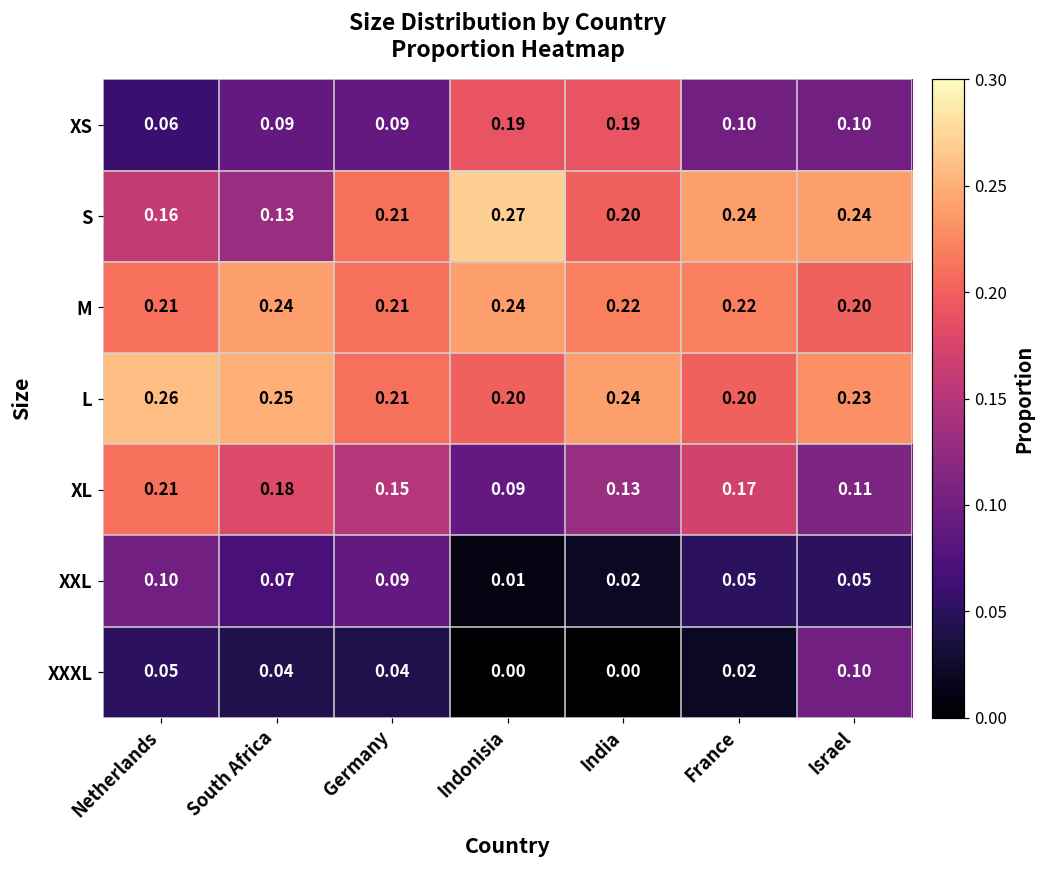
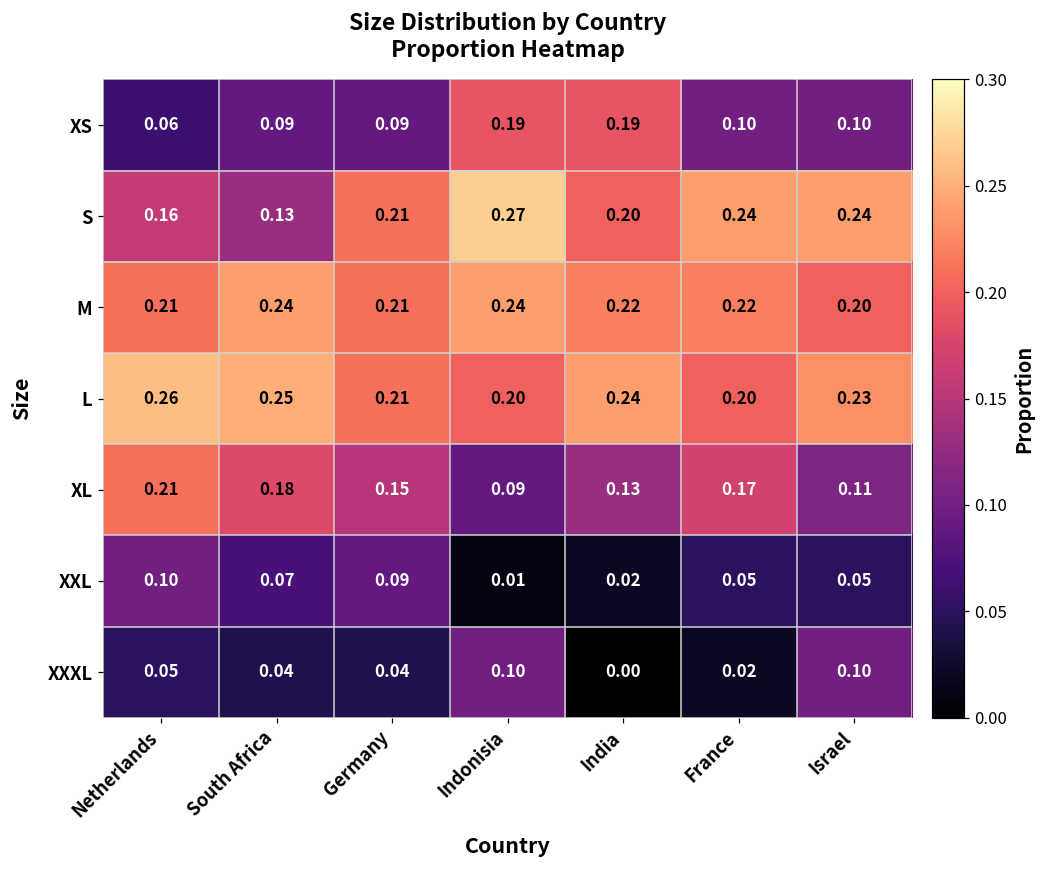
XXXL, Indonisia: 0.00 -> 0.10
